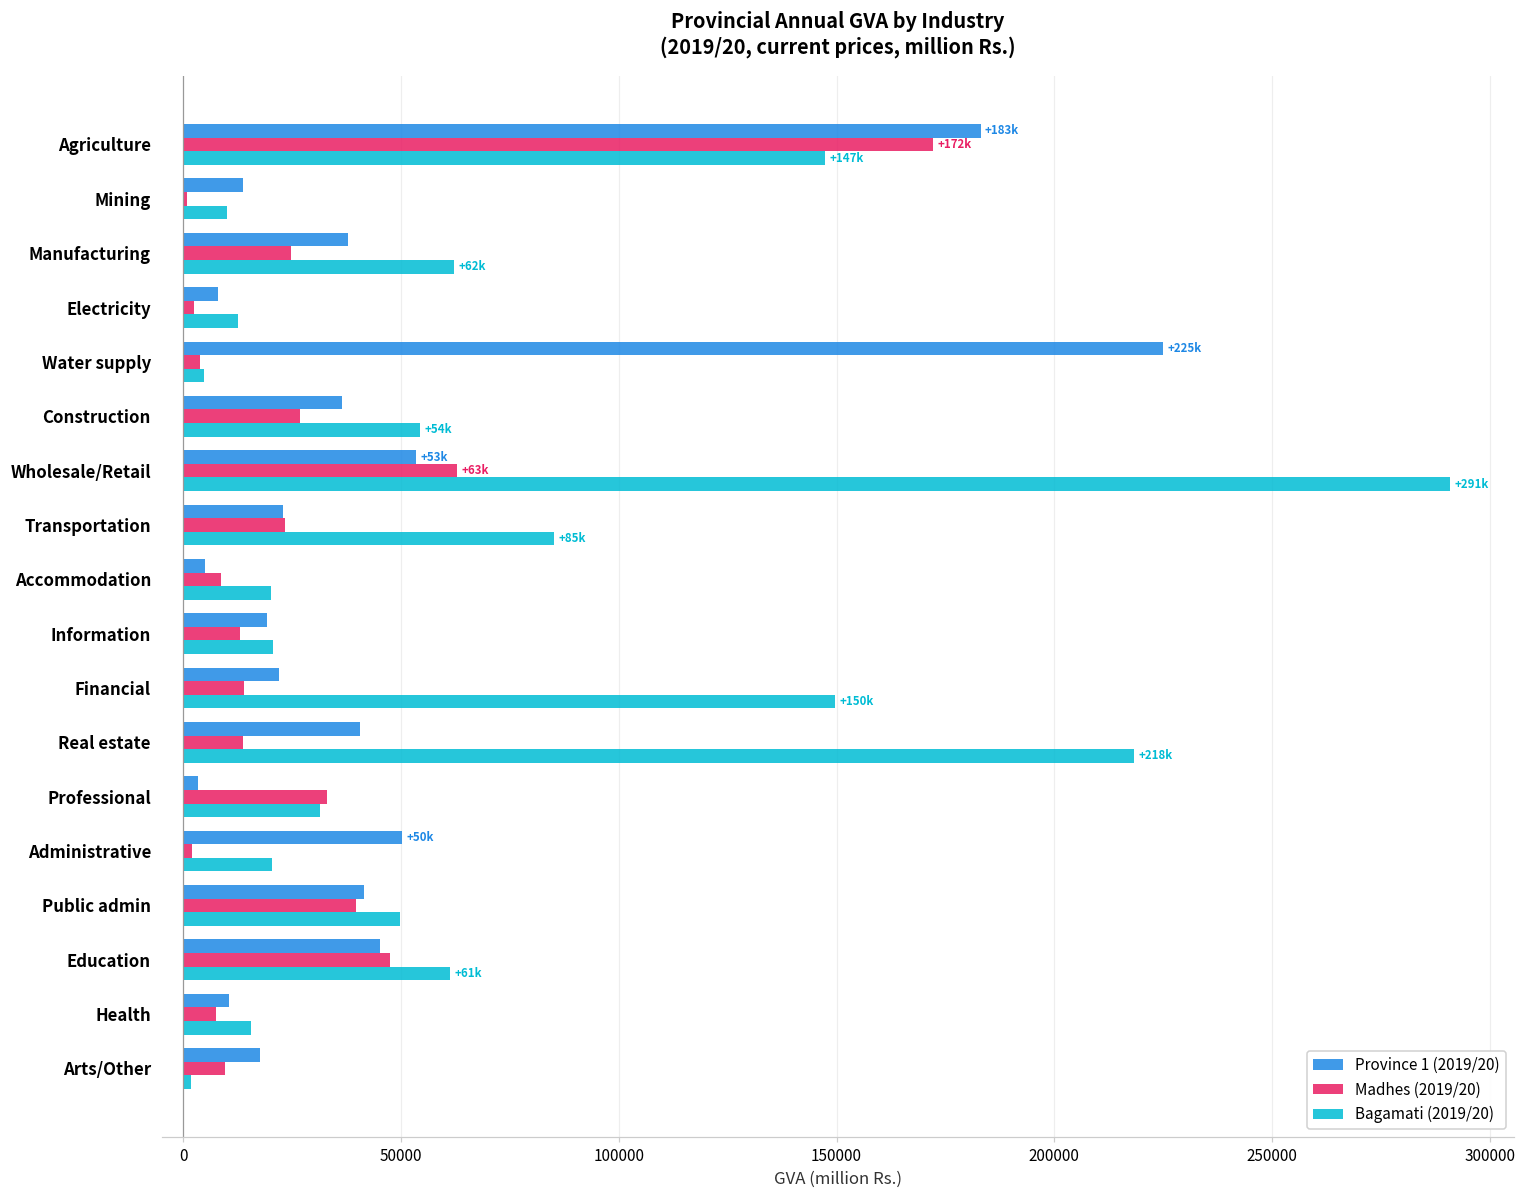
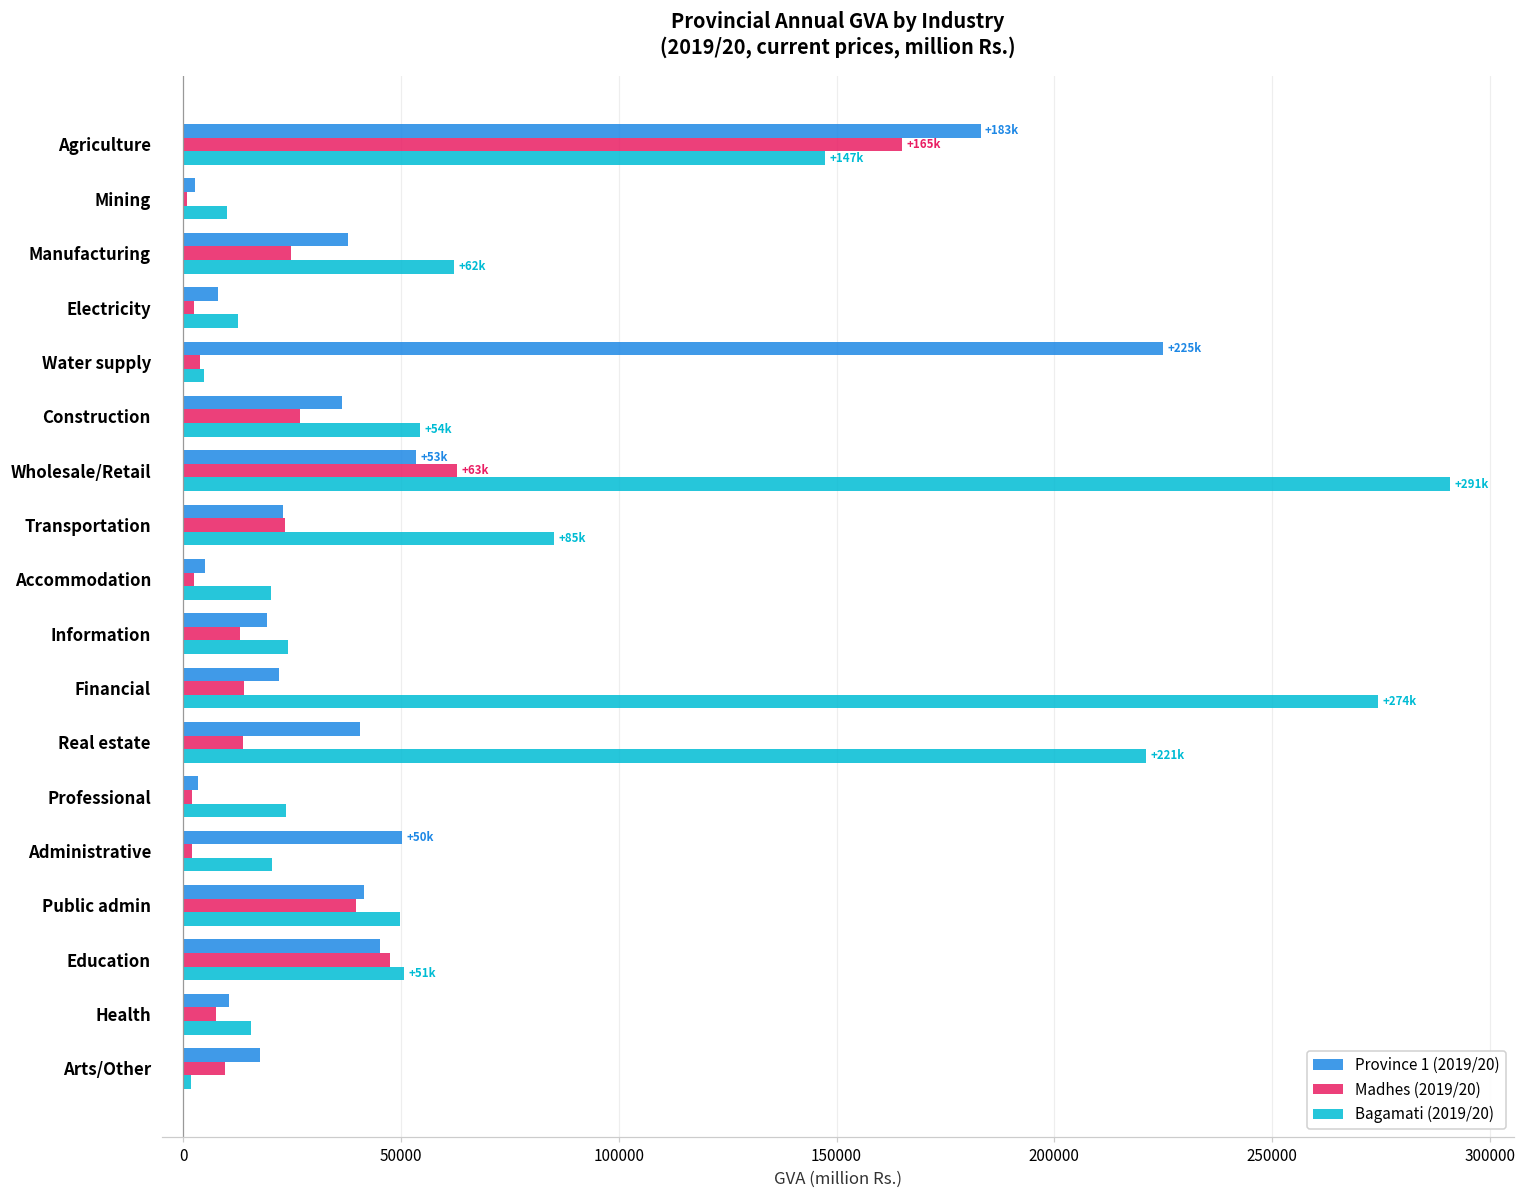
Madhes (2019/20), Agriculture: +172k -> +165k
Province 1 (2019/20), Mining: 14000 -> 3000
Madhes (2019/20), Accommodation: 9000 -> 2000
Bagamati (2019/20), Information: 21000 -> 24000
Bagamati (2019/20), Financial: +150k -> +274k
Bagamati (2019/20), Real estate: +218k -> +221k
Madhes (2019/20), Professional: 33000 -> 2000
Bagamati (2019/20), Professional: 31000 -> 24000
Bagamati (2019/20), Education: +61k -> +51k
